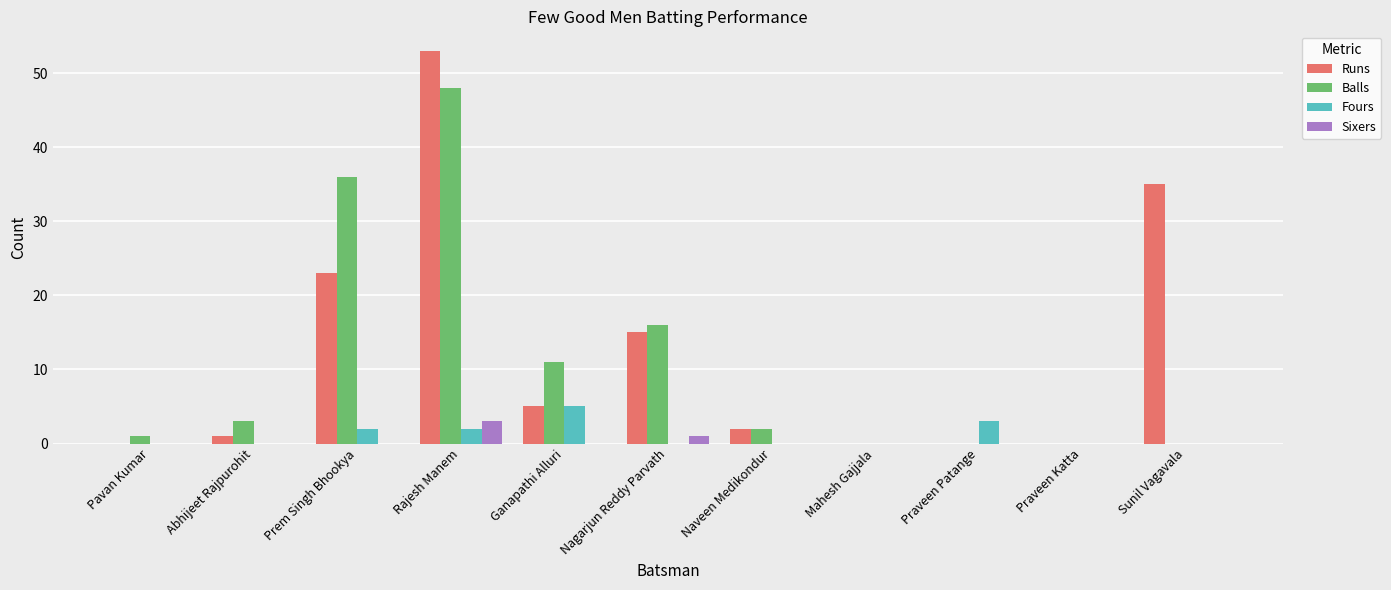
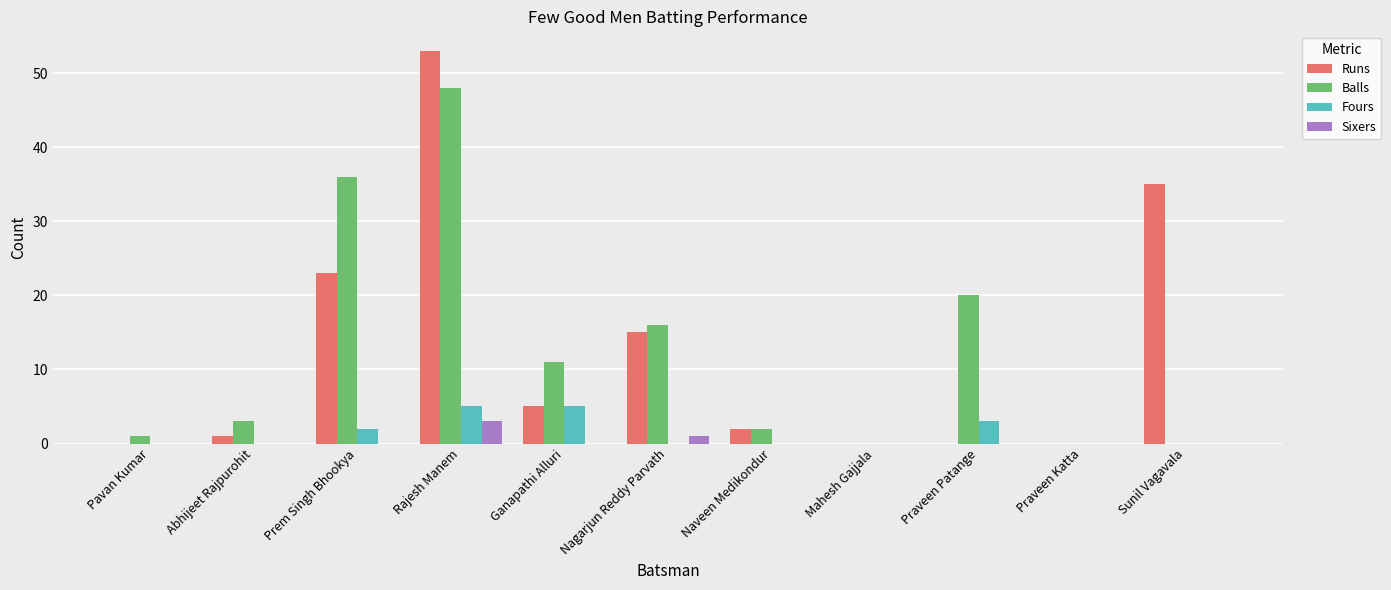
Fours, Rajesh Manem: 2 -> 5
Balls, Praveen Patange: 0 -> 20
